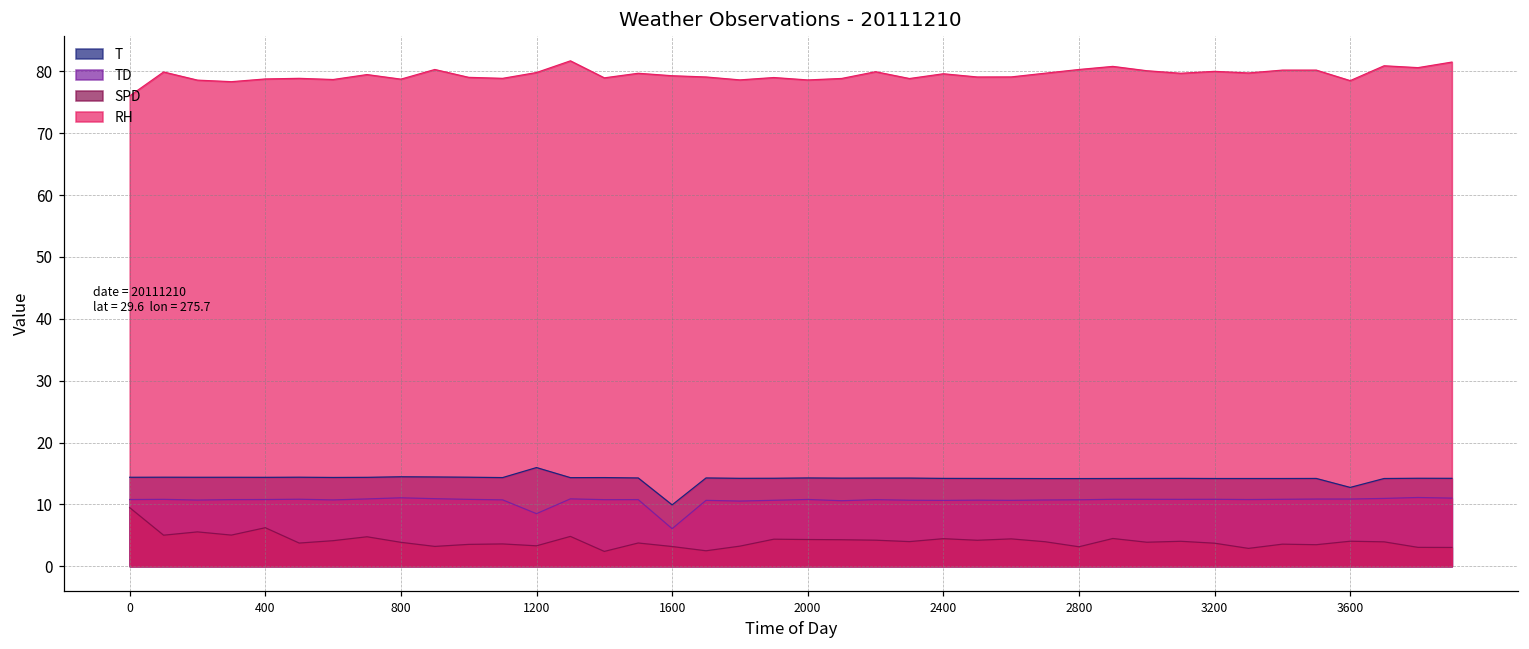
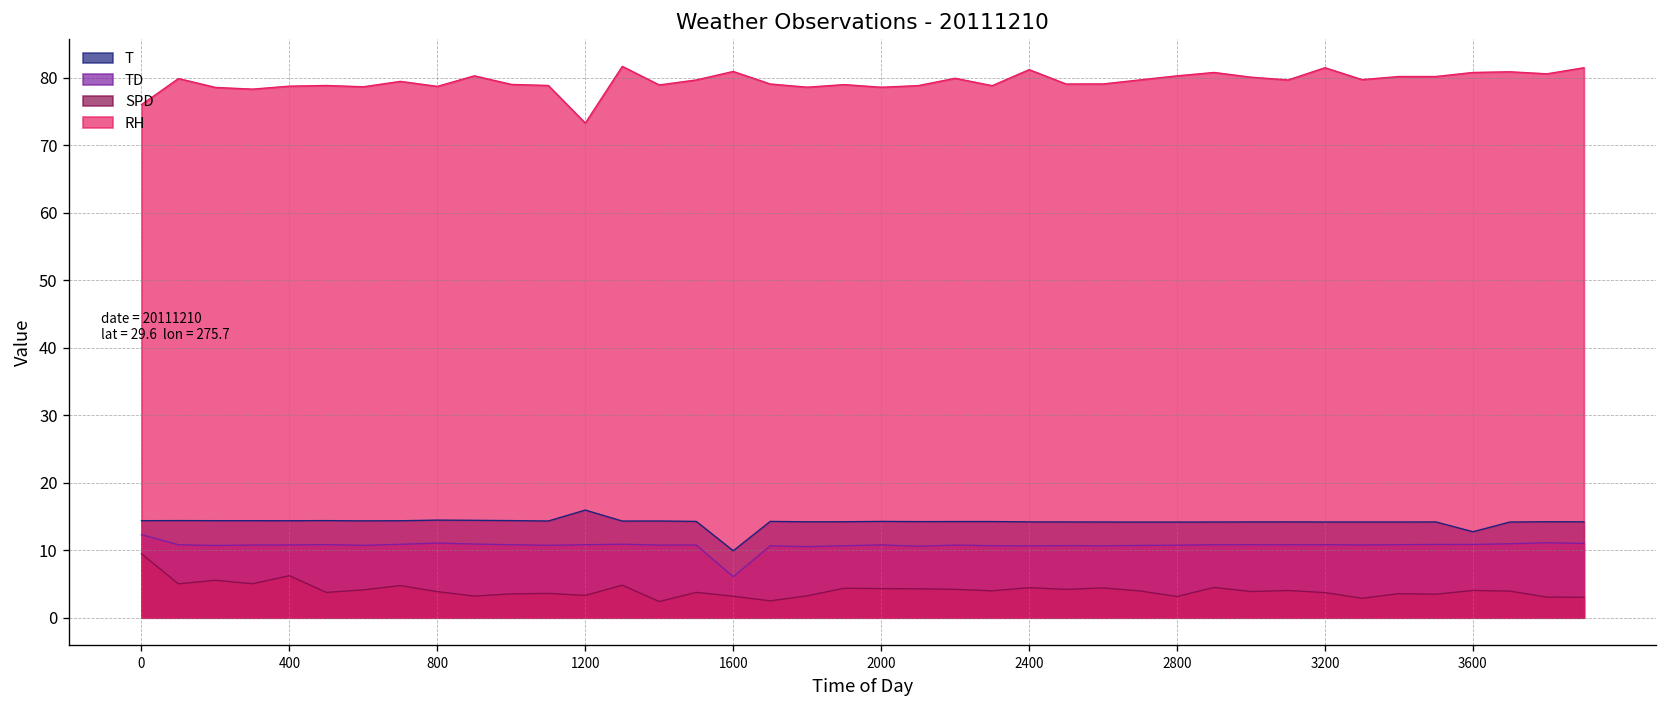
TD, 0: 11 -> 12
TD, 1200: 9 -> 11
RH, 1200: 80 -> 73
RH, 1600: 79 -> 81
RH, 2400: 80 -> 81
RH, 3200: 80 -> 82
RH, 3600: 79 -> 81
